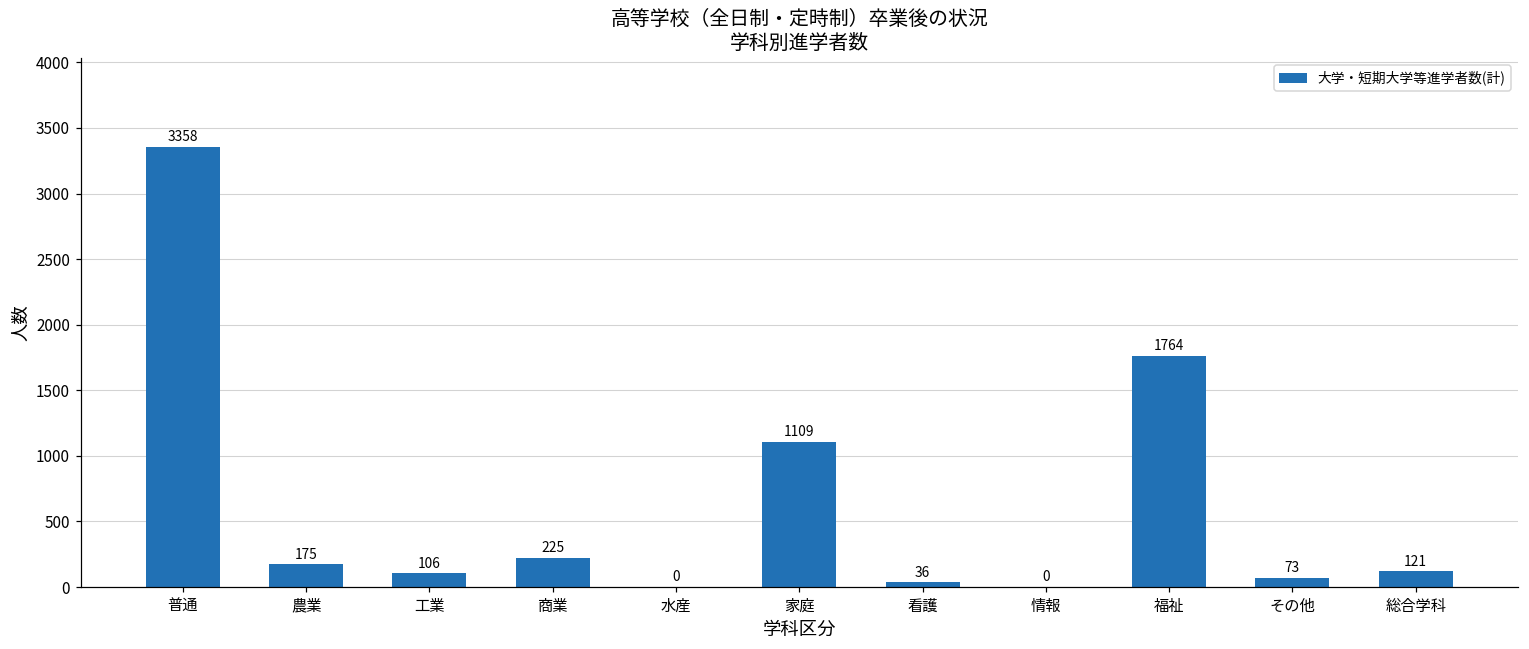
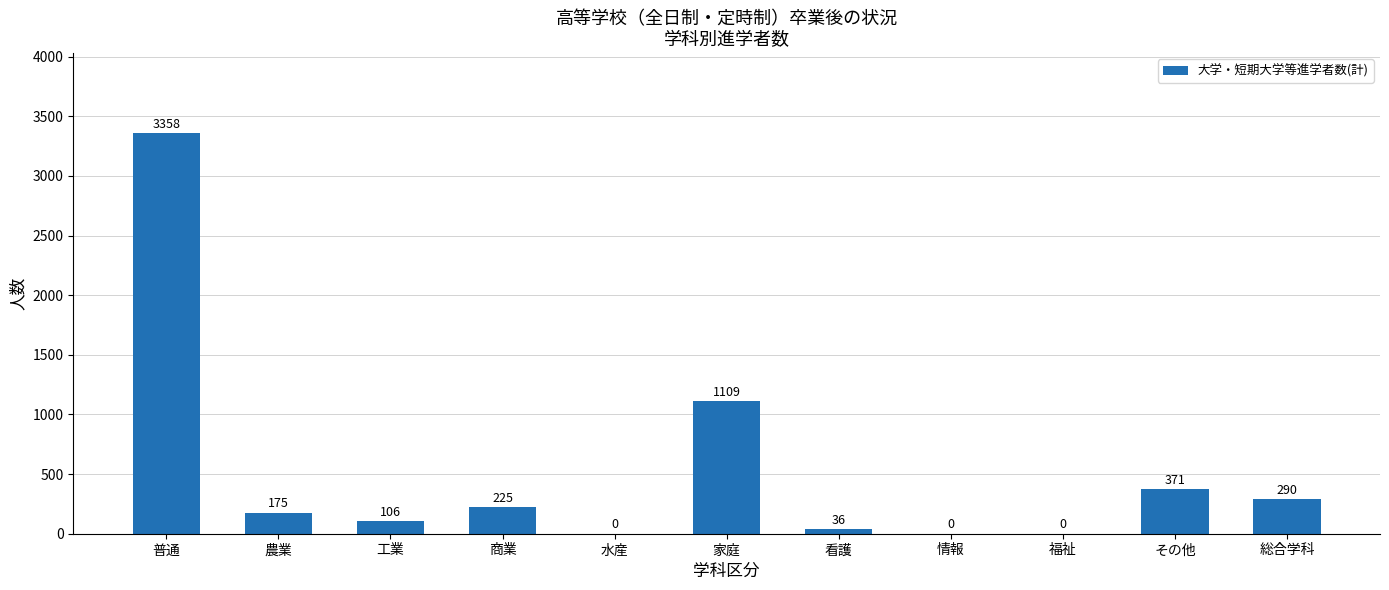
福祉: 1764 -> 0
その他: 73 -> 371
総合学科: 121 -> 290
